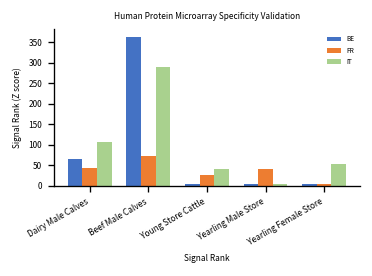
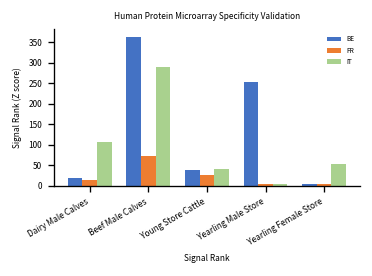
BE, Dairy Male Calves: 60 -> 20
FR, Dairy Male Calves: 40 -> 10
BE, Young Store Cattle: 0 -> 40
BE, Yearling Male Store: 0 -> 250
FR, Yearling Male Store: 40 -> 0
